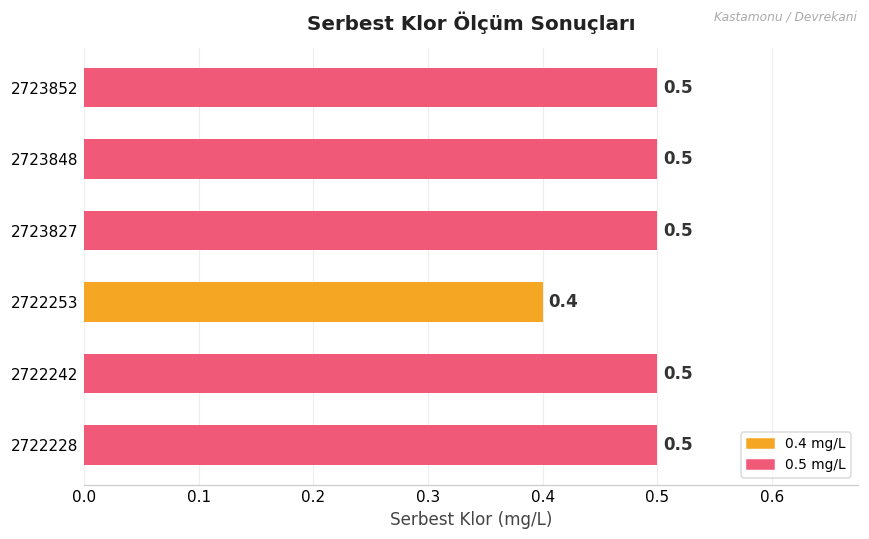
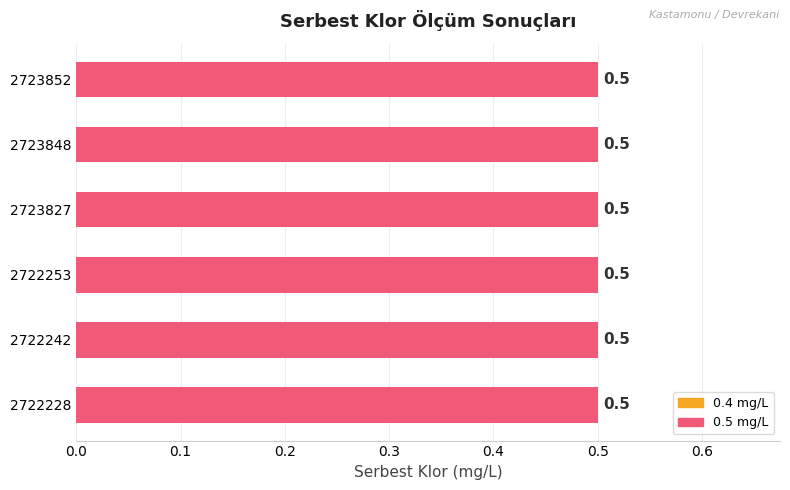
2722253: 0.4 -> 0.5
